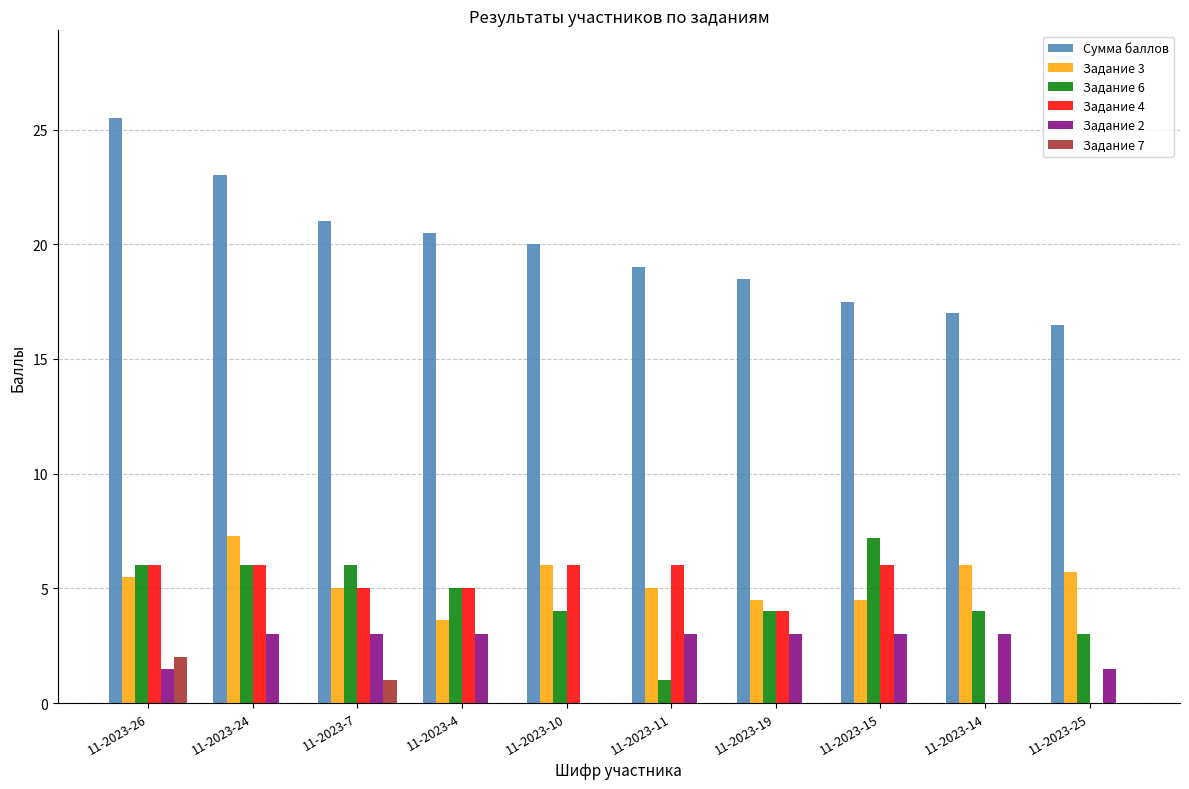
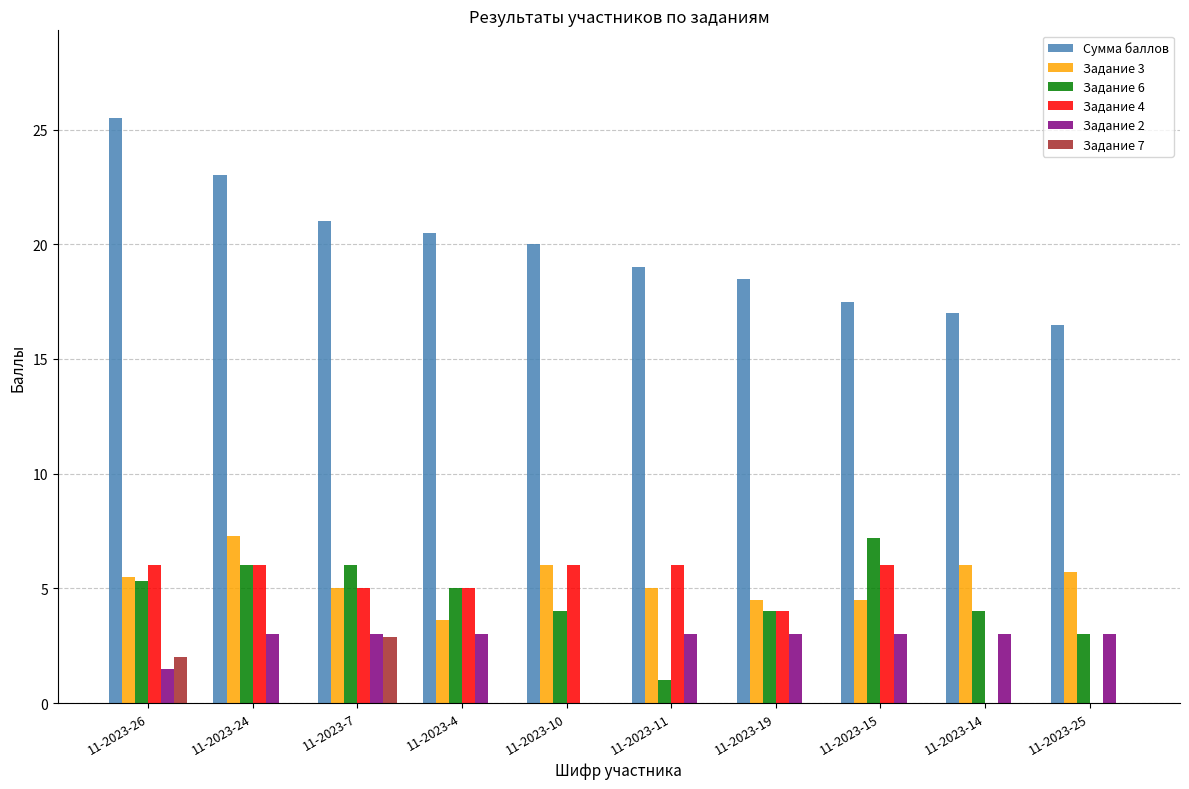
Задание 6, 11-2023-26: 6.0 -> 5.3
Задание 7, 11-2023-7: 1.0 -> 2.9
Задание 2, 11-2023-25: 1.5 -> 3.0
